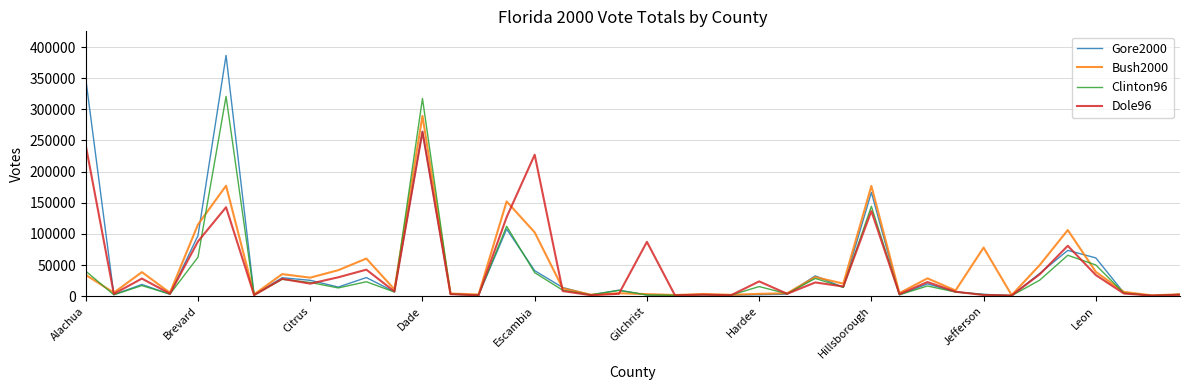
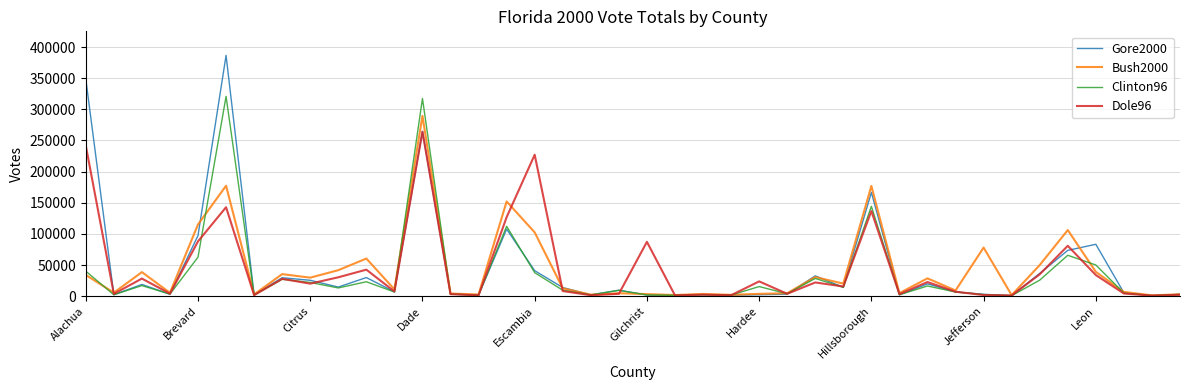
Gore2000, Leon: 60000 -> 80000
